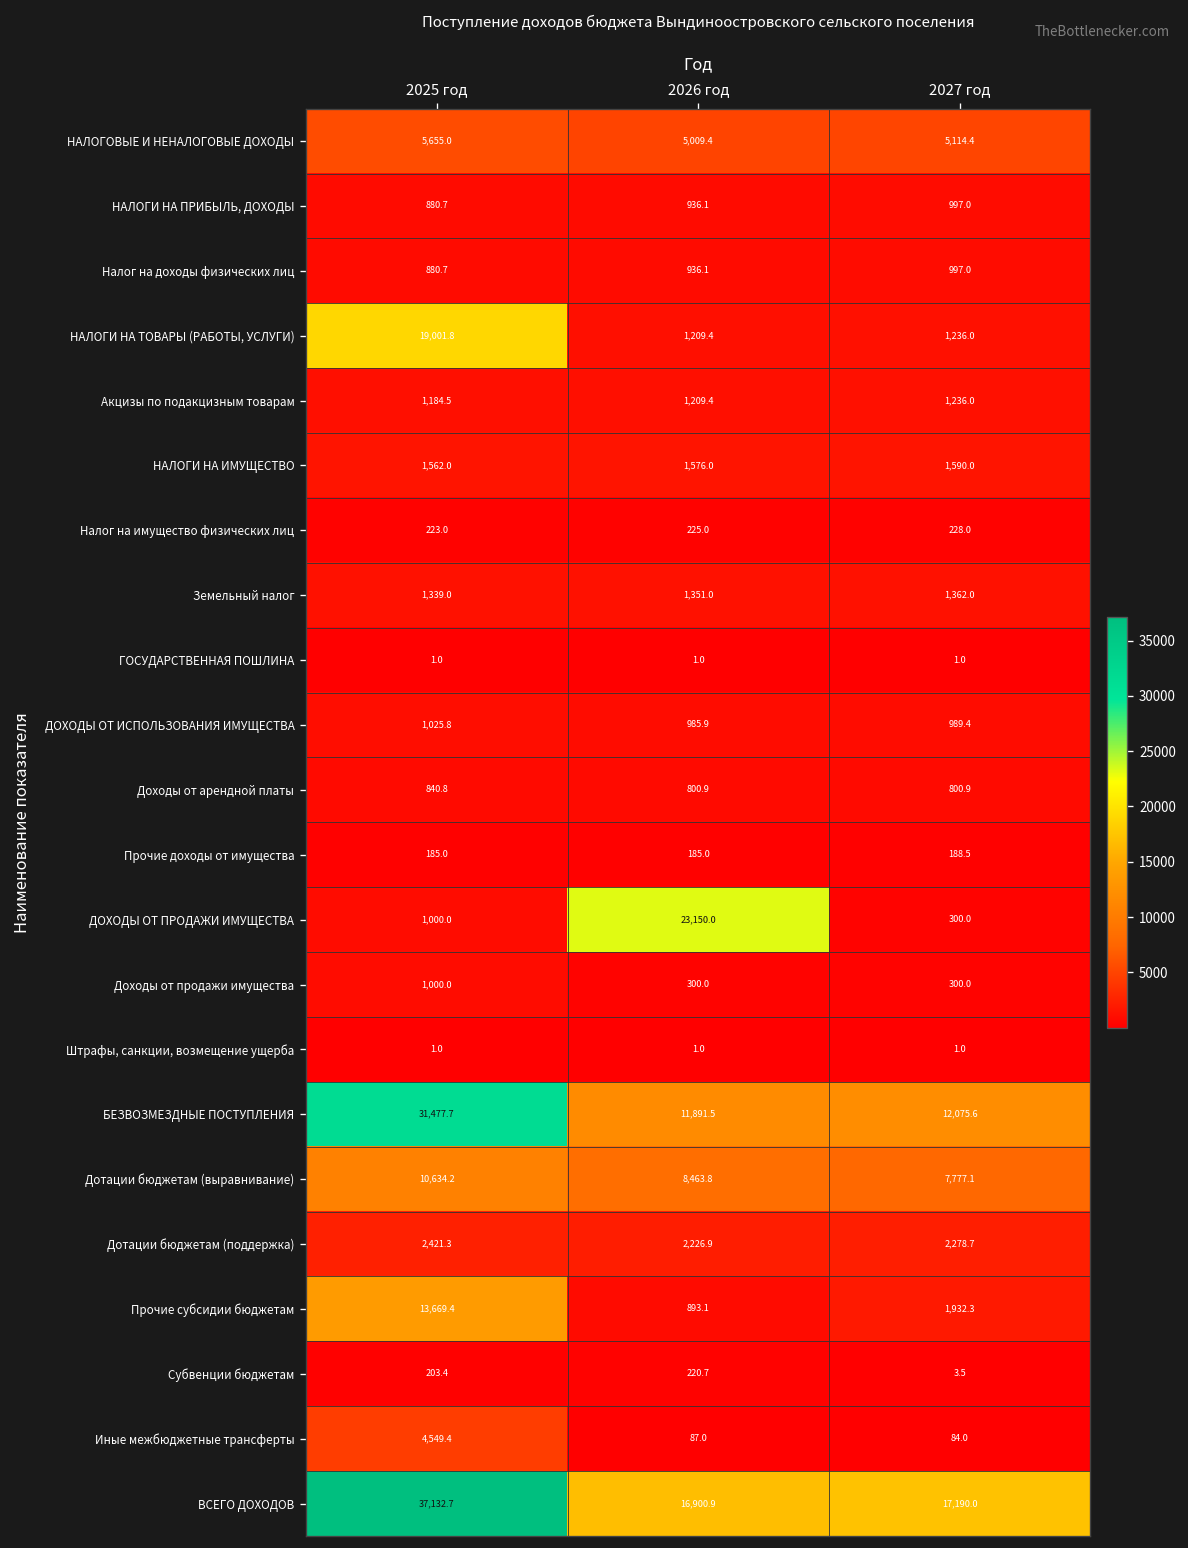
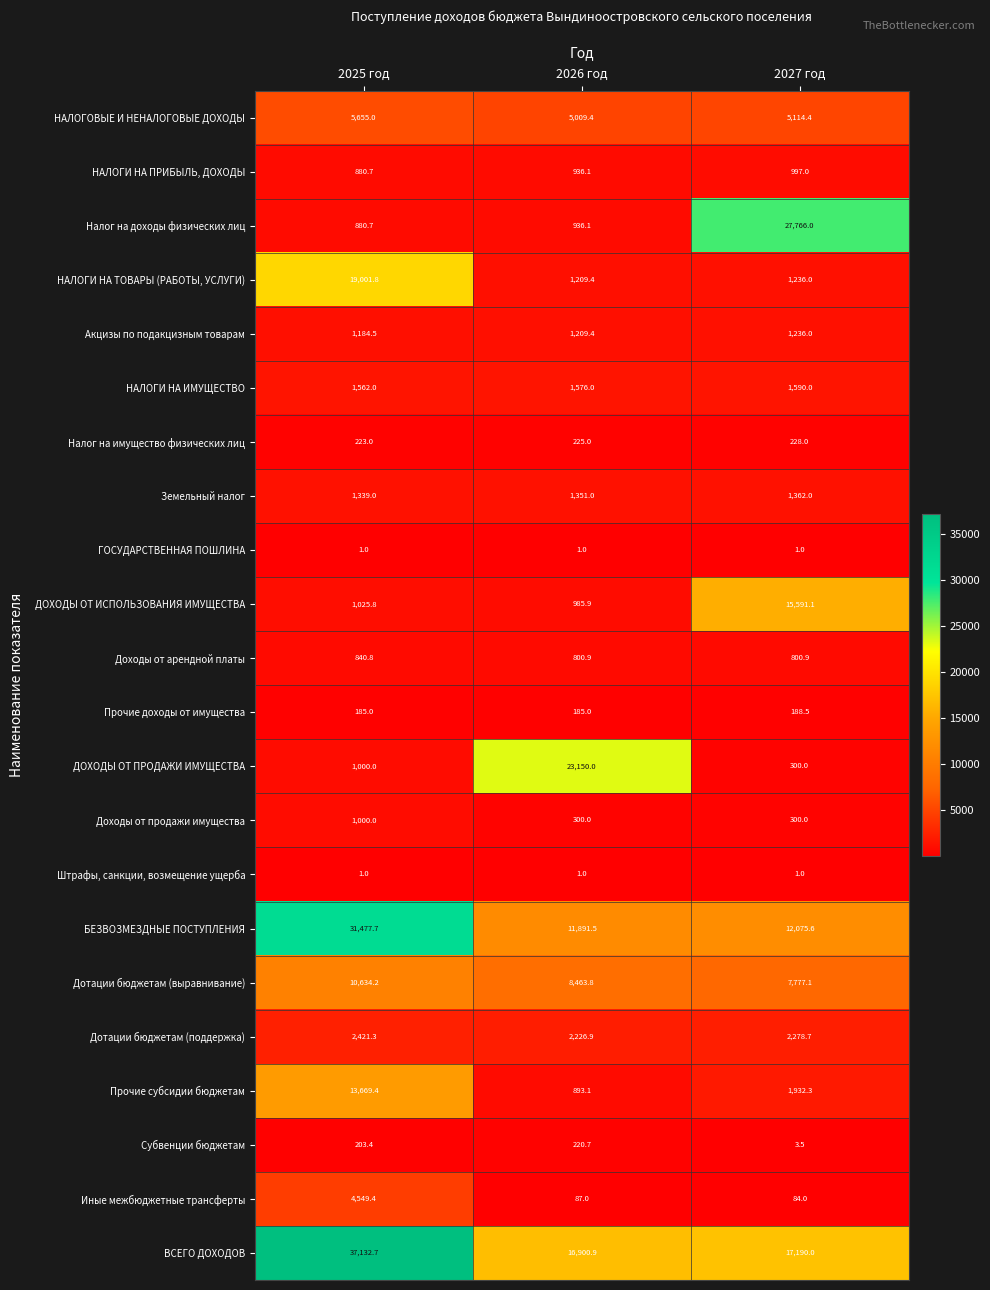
Налог на доходы физических лиц, 2027 год: 997.0 -> 27,766.0
ДОХОДЫ ОТ ИСПОЛЬЗОВАНИЯ ИМУЩЕСТВА, 2027 год: 989.4 -> 15,591.1
